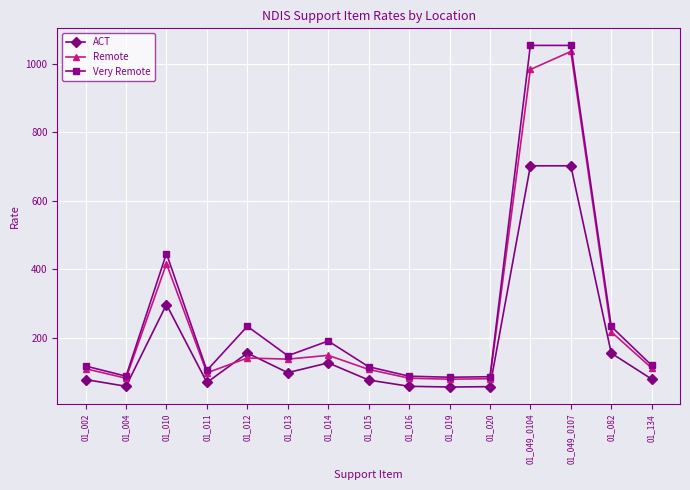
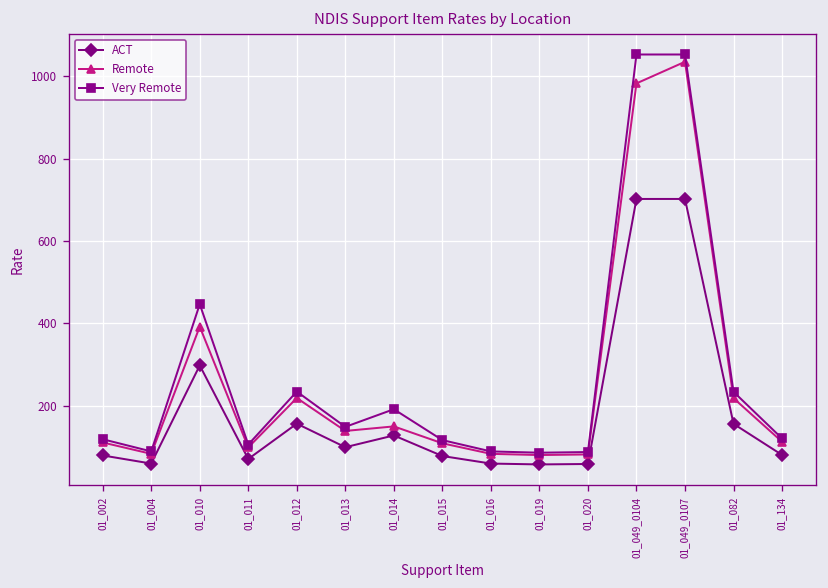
Remote, 01_010: 420 -> 390
Remote, 01_012: 140 -> 220
